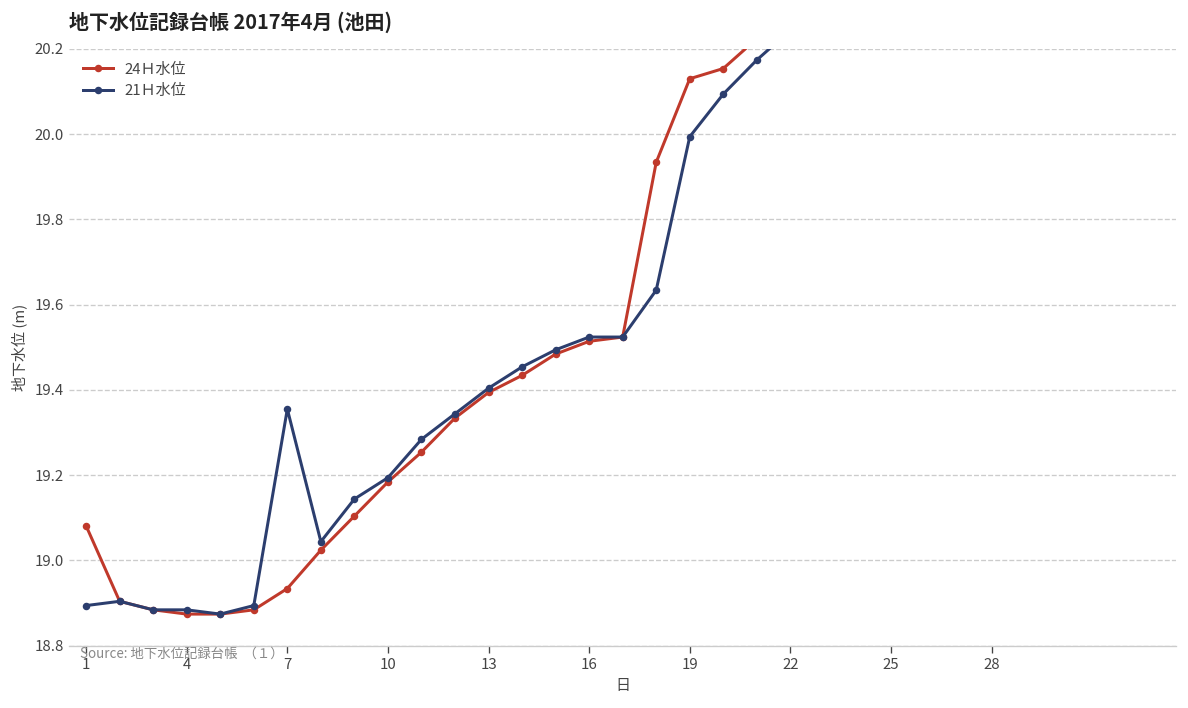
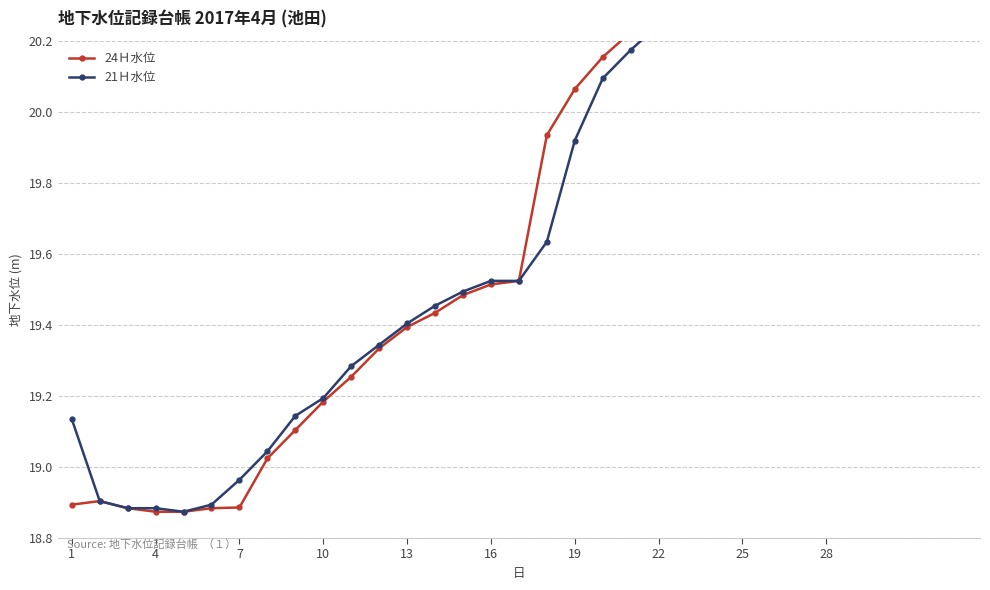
24Ｈ水位, 1: 19.08 -> 18.89
21Ｈ水位, 1: 18.89 -> 19.14
24Ｈ水位, 7: 18.93 -> 18.89
21Ｈ水位, 7: 19.36 -> 18.96
24Ｈ水位, 19: 20.13 -> 20.06
21Ｈ水位, 19: 19.99 -> 19.92
